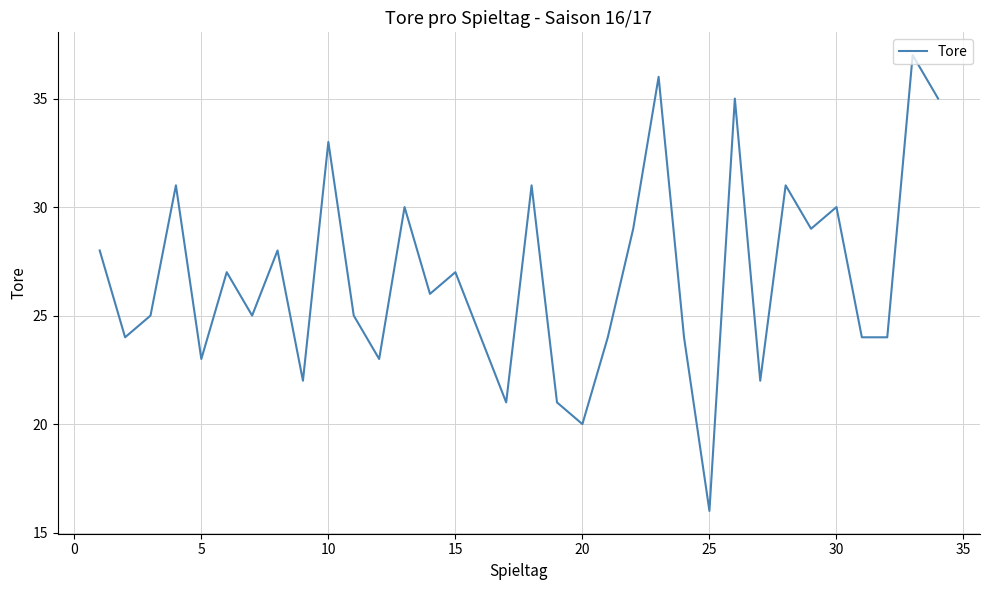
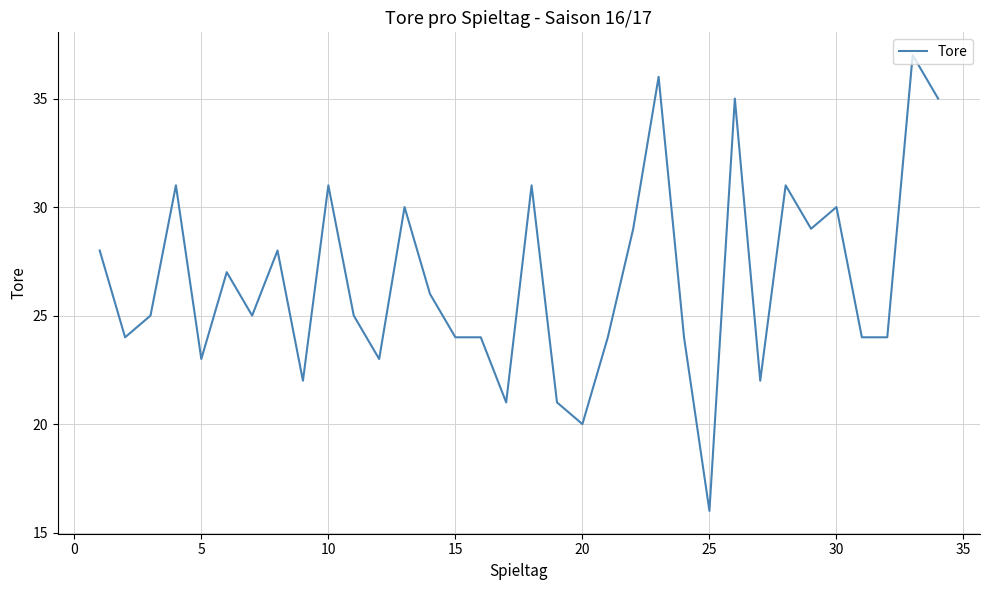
10: 33 -> 31
15: 27 -> 24
